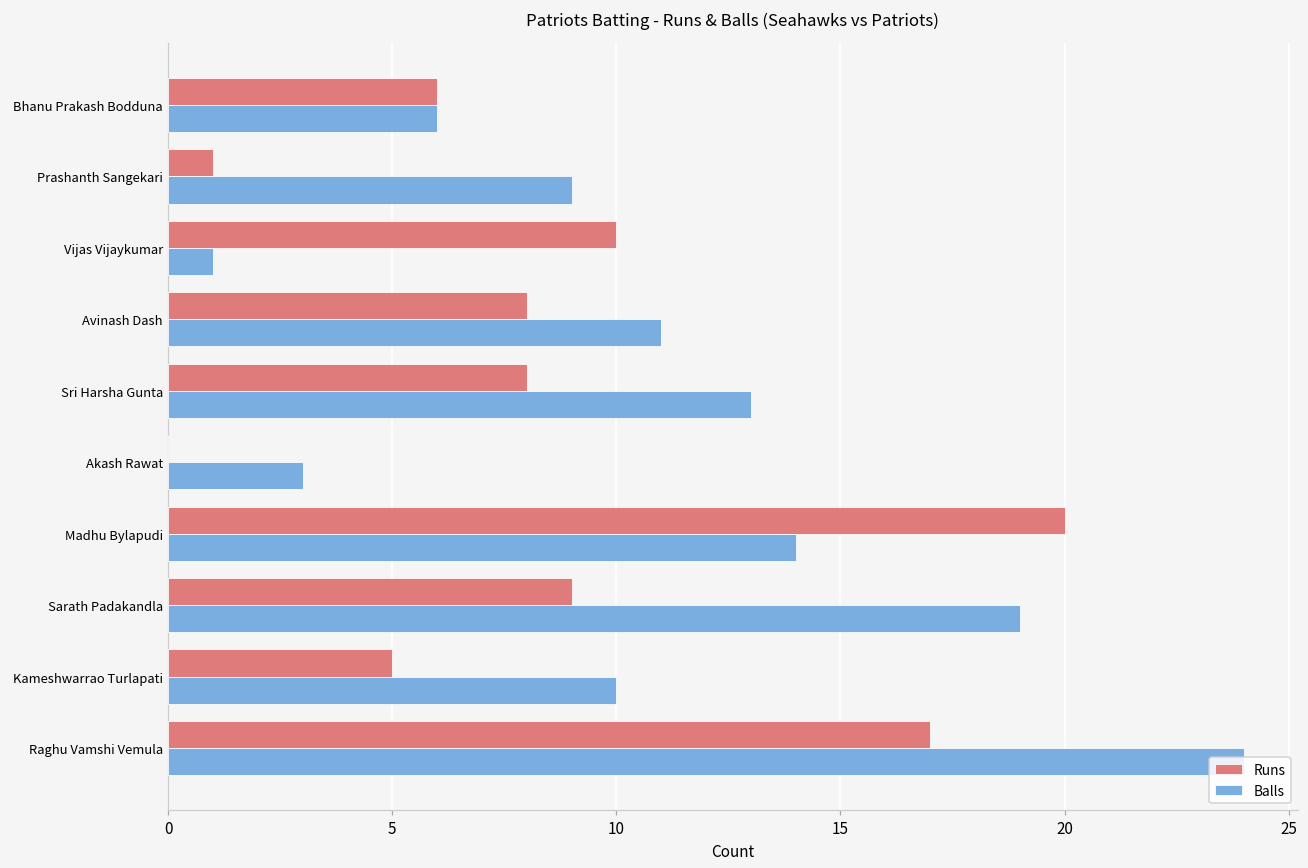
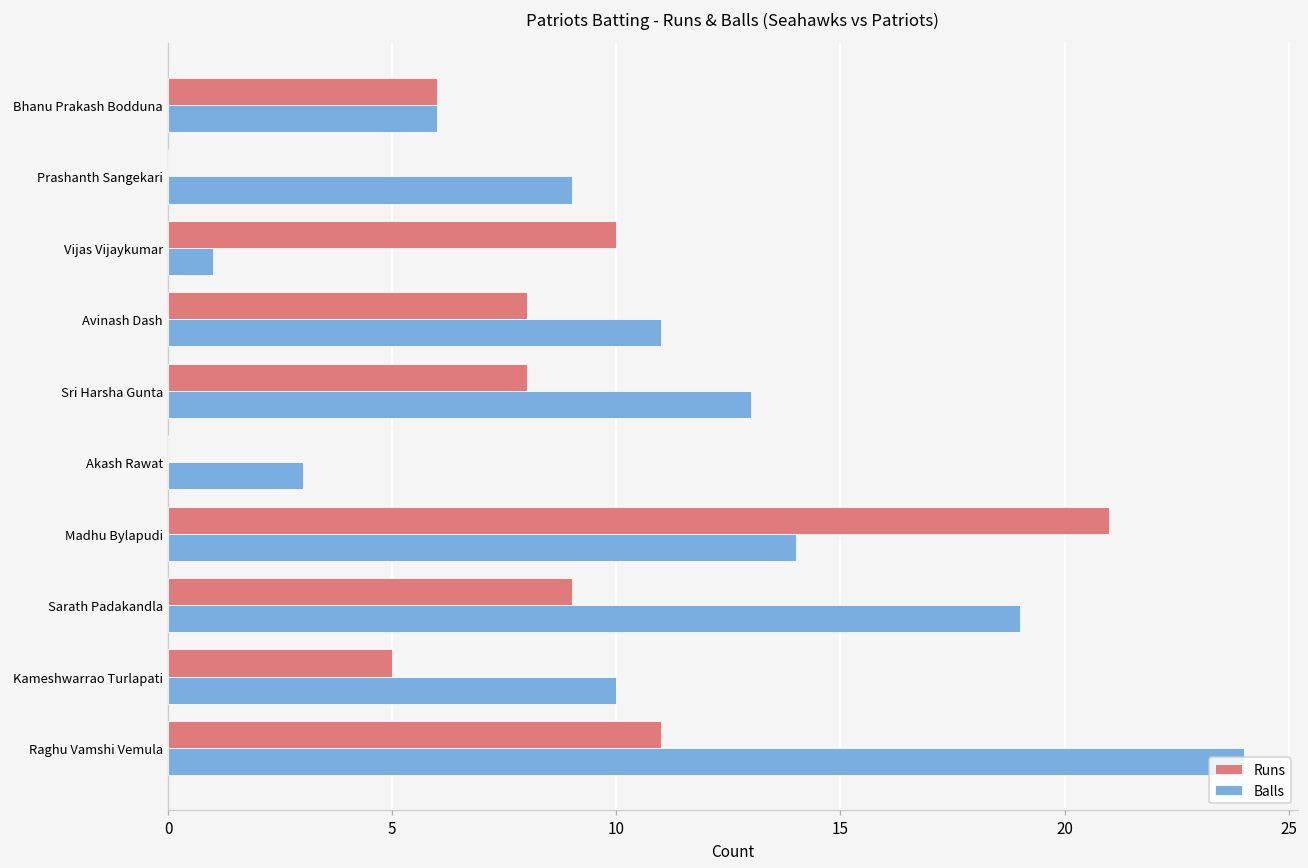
Runs, Prashanth Sangekari: 1 -> 0
Runs, Madhu Bylapudi: 20 -> 21
Runs, Raghu Vamshi Vemula: 17 -> 11
